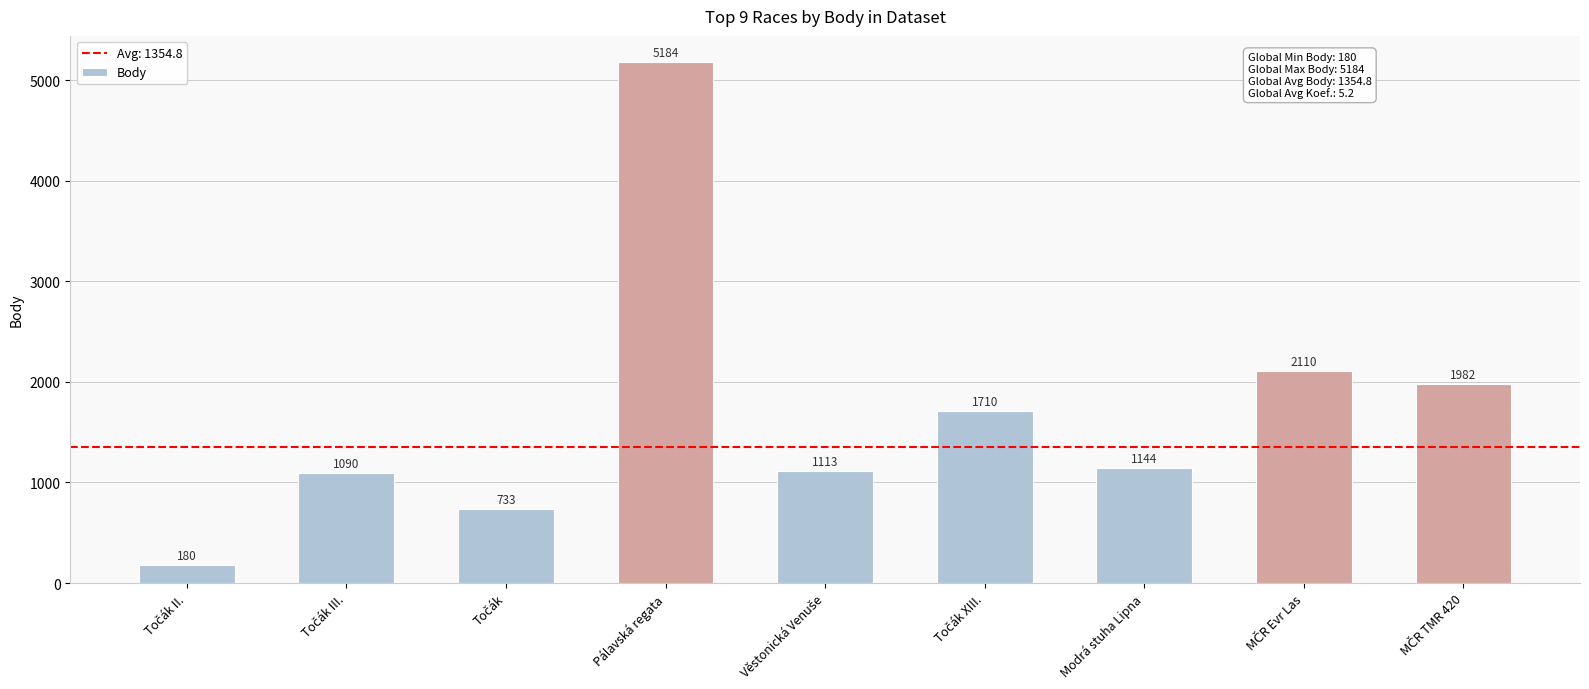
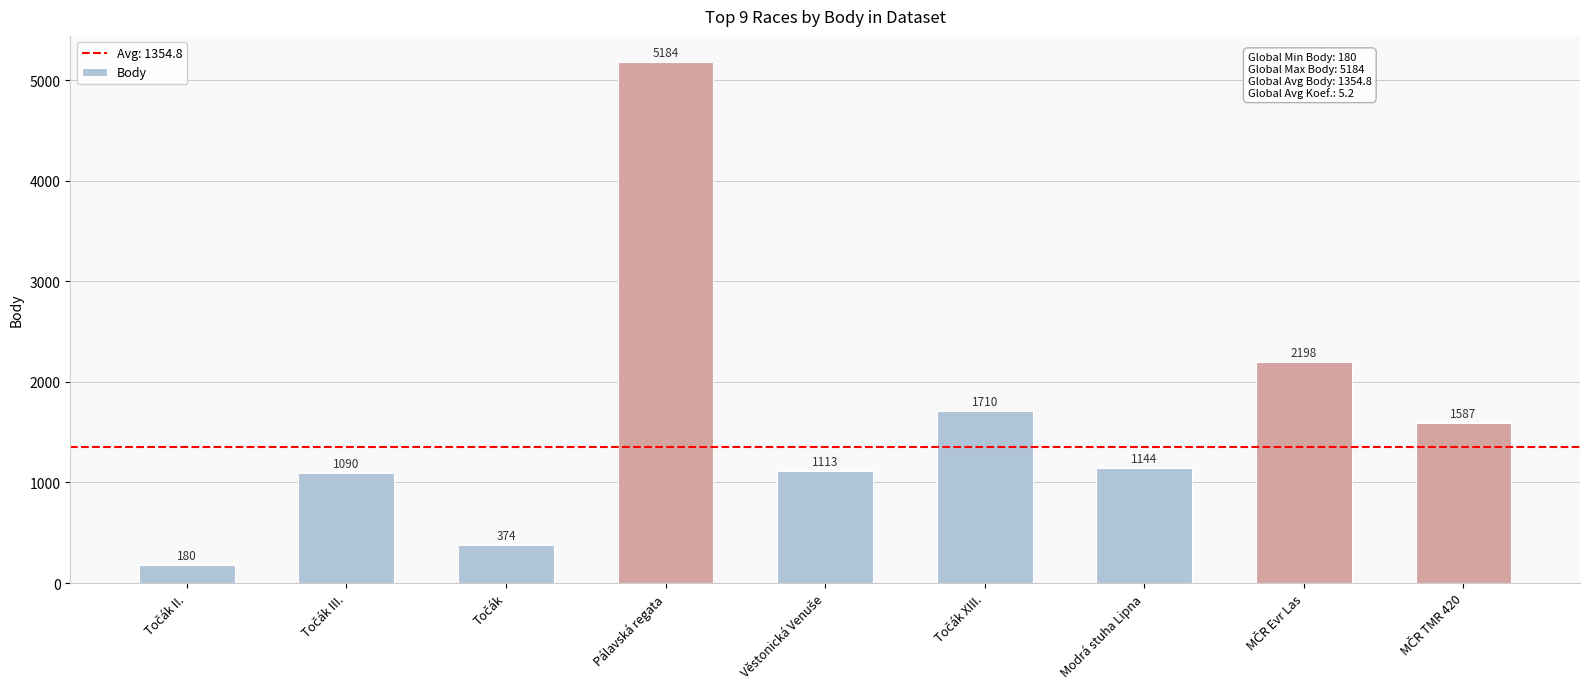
Točák: 733 -> 374
MČR Evr Las: 2110 -> 2198
MČR TMR 420: 1982 -> 1587
